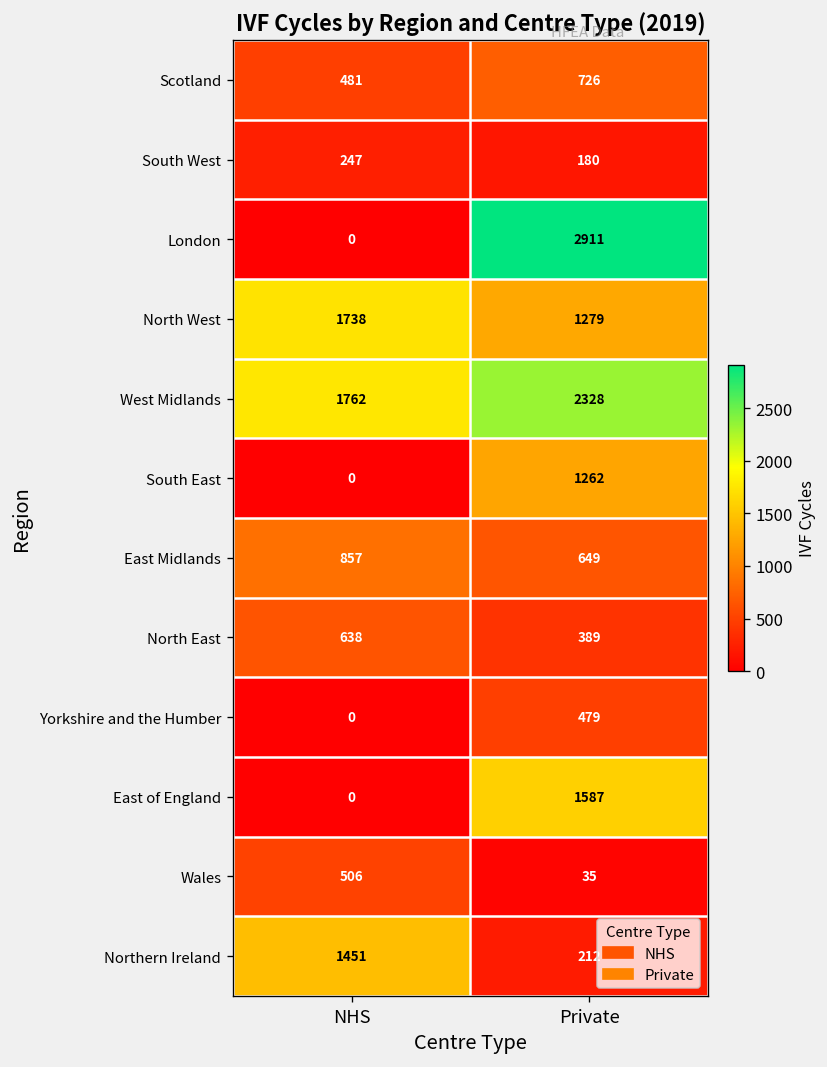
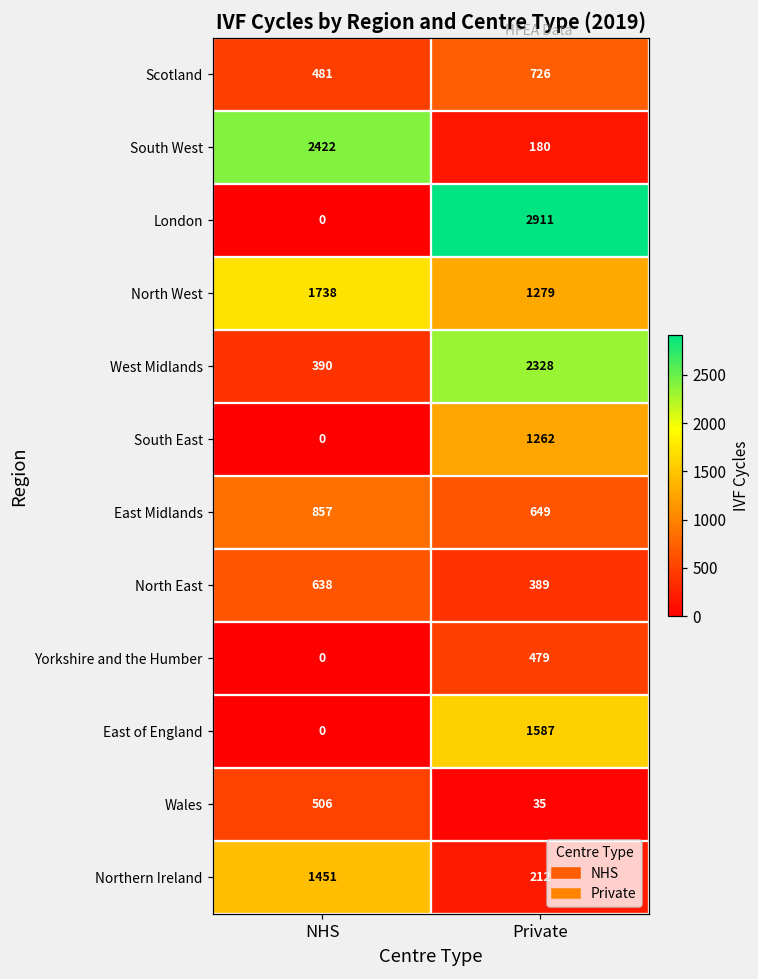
South West, NHS: 247 -> 2422
West Midlands, NHS: 1762 -> 390
